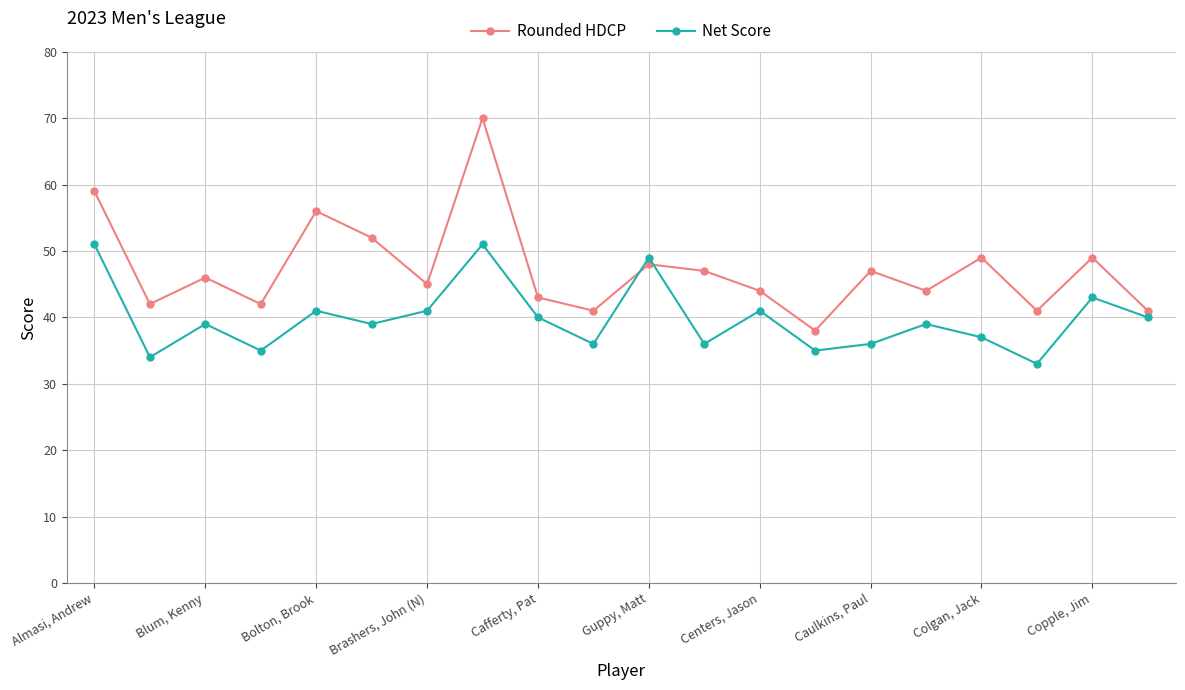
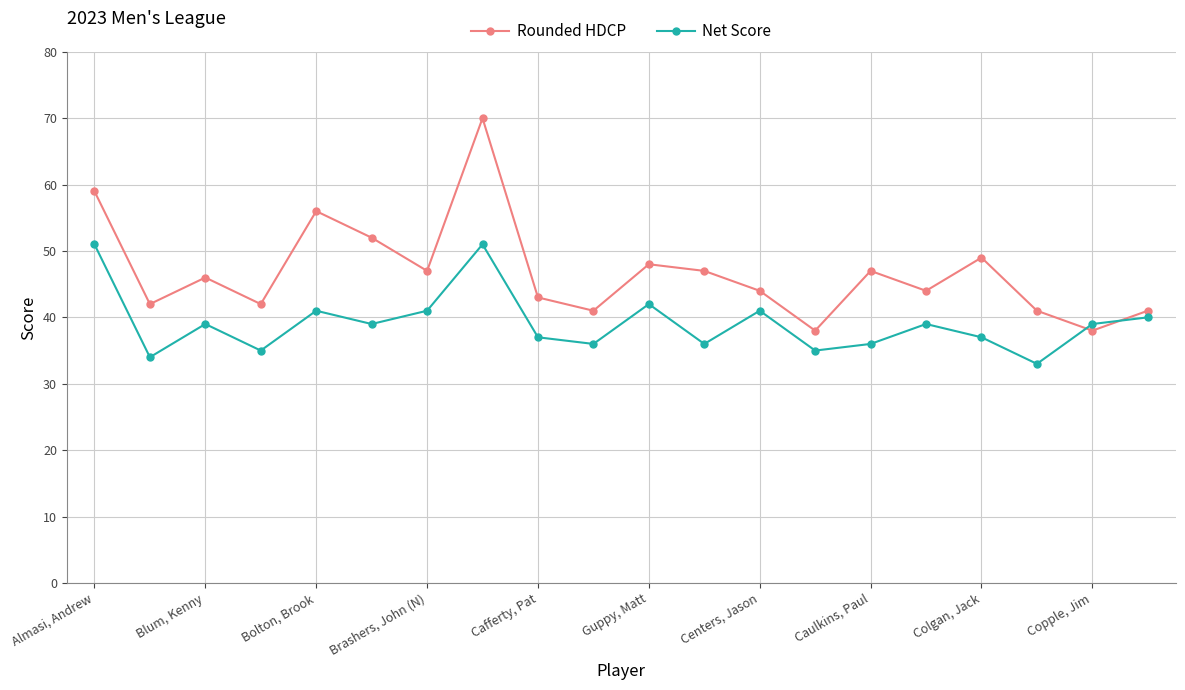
Rounded HDCP, Brashers, John (N): 45 -> 47
Net Score, Cafferty, Pat: 40 -> 37
Net Score, Guppy, Matt: 49 -> 42
Rounded HDCP, Copple, Jim: 49 -> 38
Net Score, Copple, Jim: 43 -> 39
